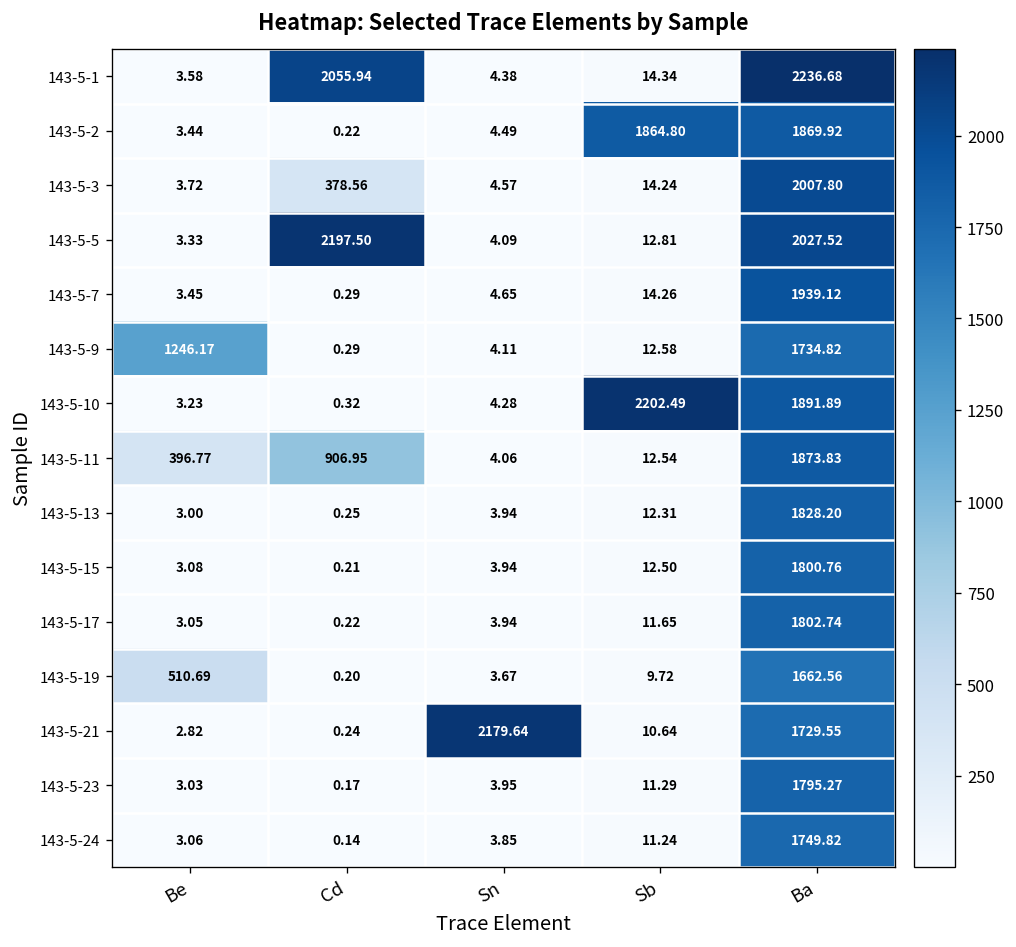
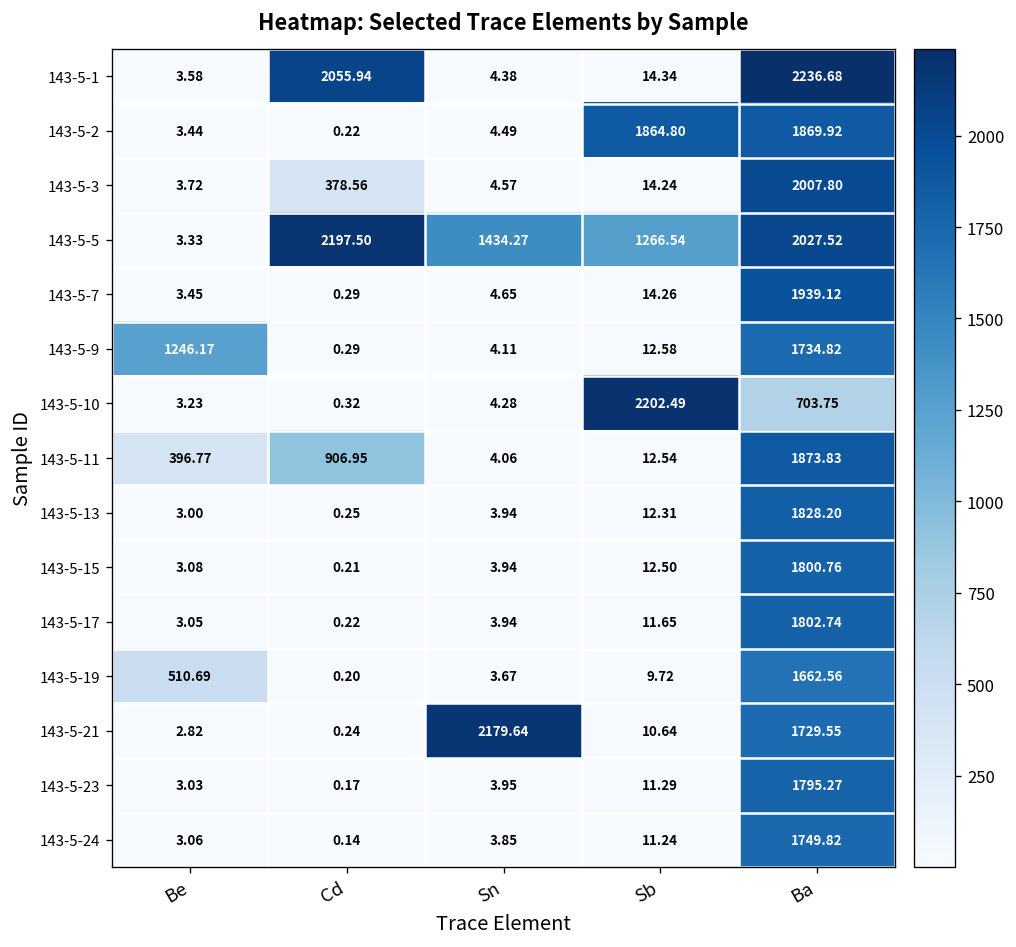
143-5-5, Sn: 4.09 -> 1434.27
143-5-5, Sb: 12.81 -> 1266.54
143-5-10, Ba: 1891.89 -> 703.75
